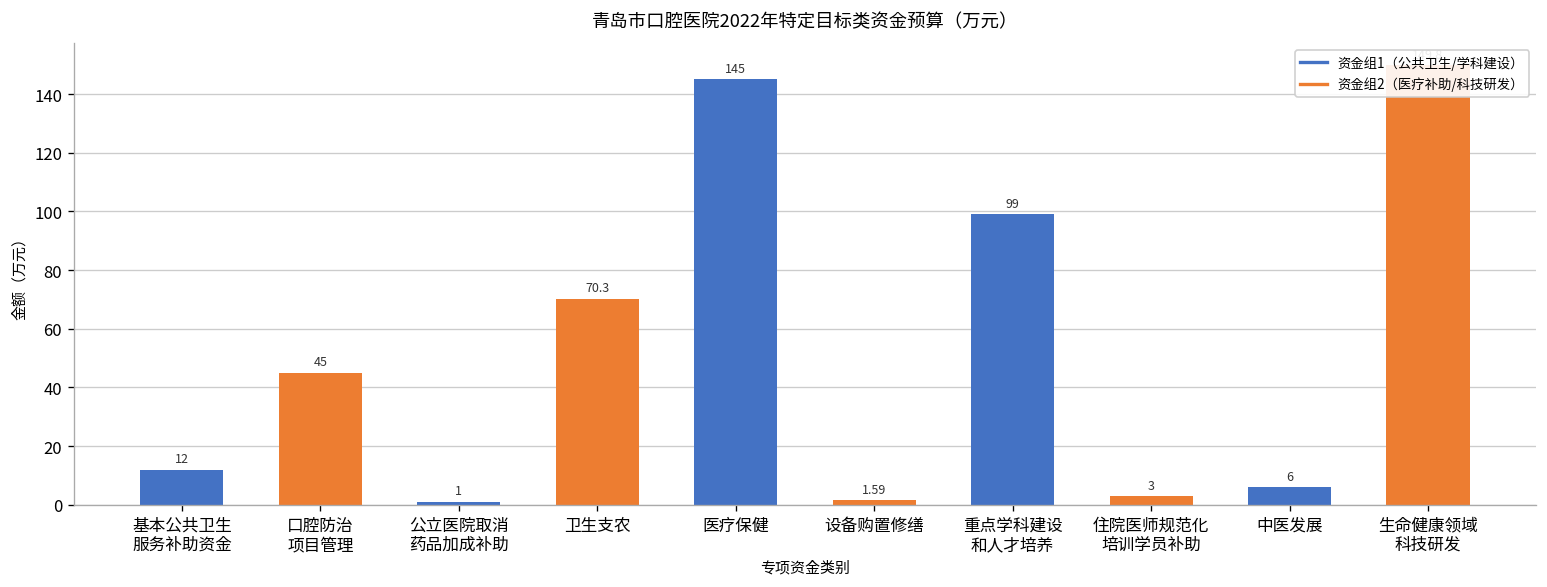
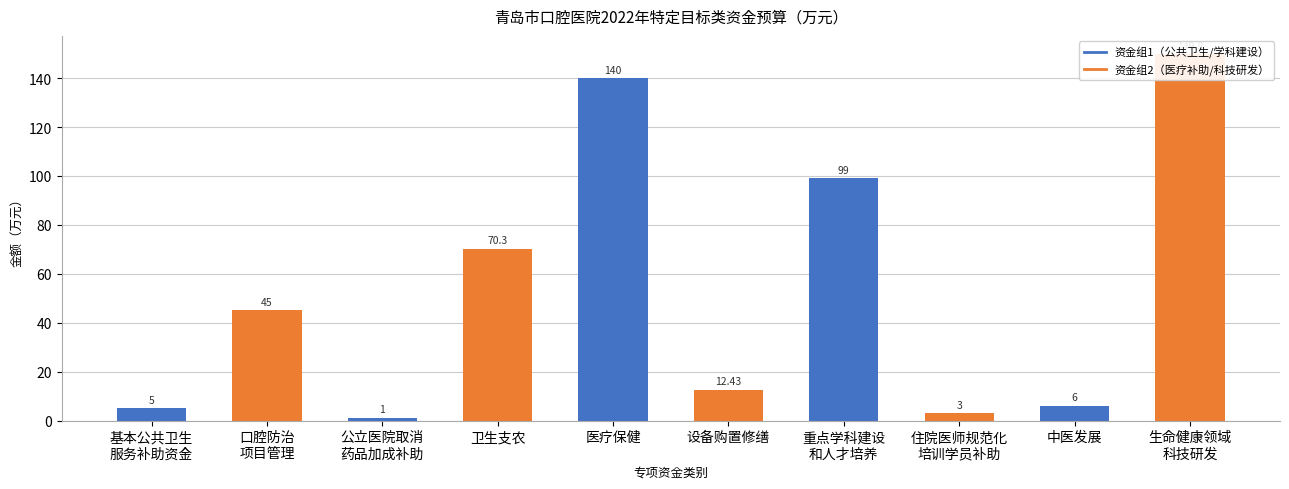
基本公共卫生 服务补助资金: 12 -> 5
医疗保健: 145 -> 140
设备购置修缮: 1.59 -> 12.43
